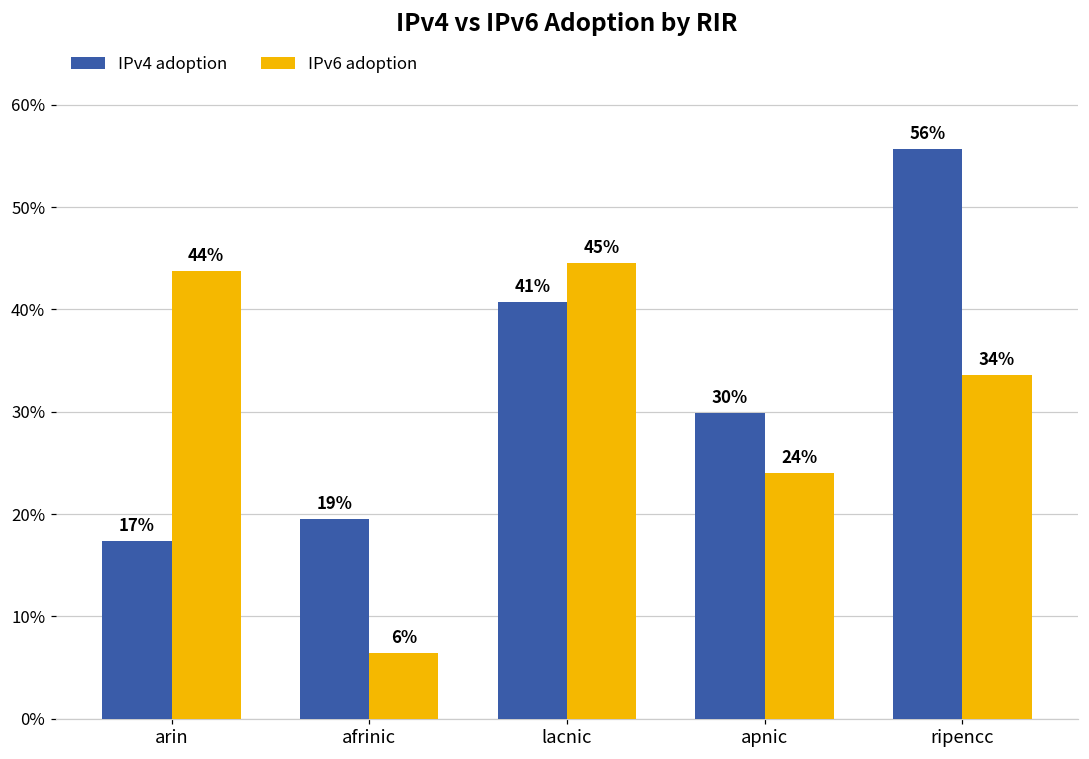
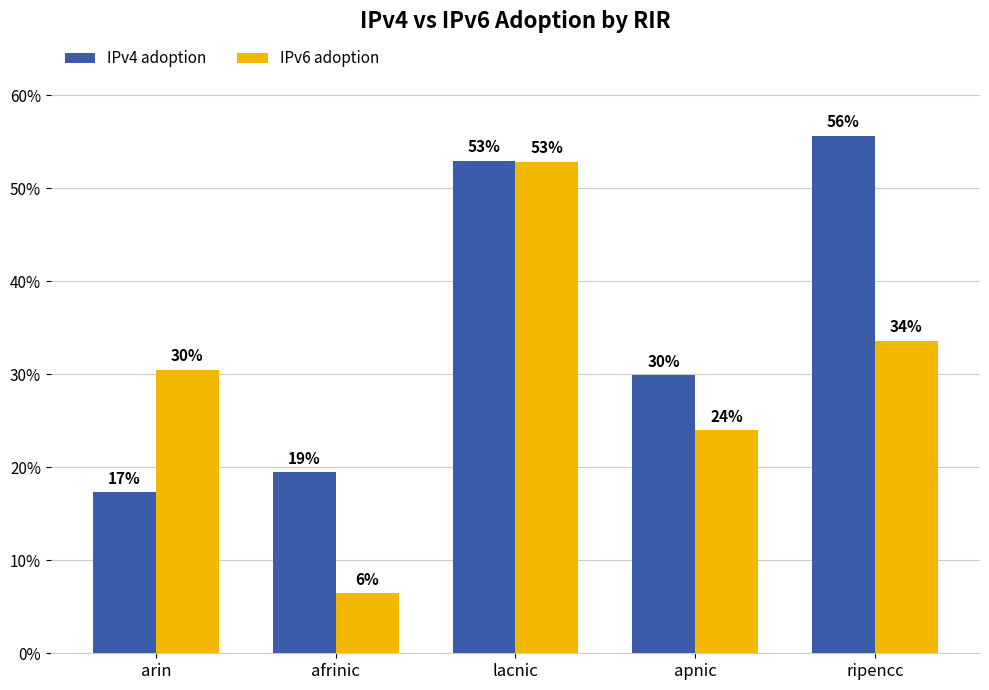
IPv6 adoption, arin: 44% -> 30%
IPv4 adoption, lacnic: 41% -> 53%
IPv6 adoption, lacnic: 45% -> 53%
